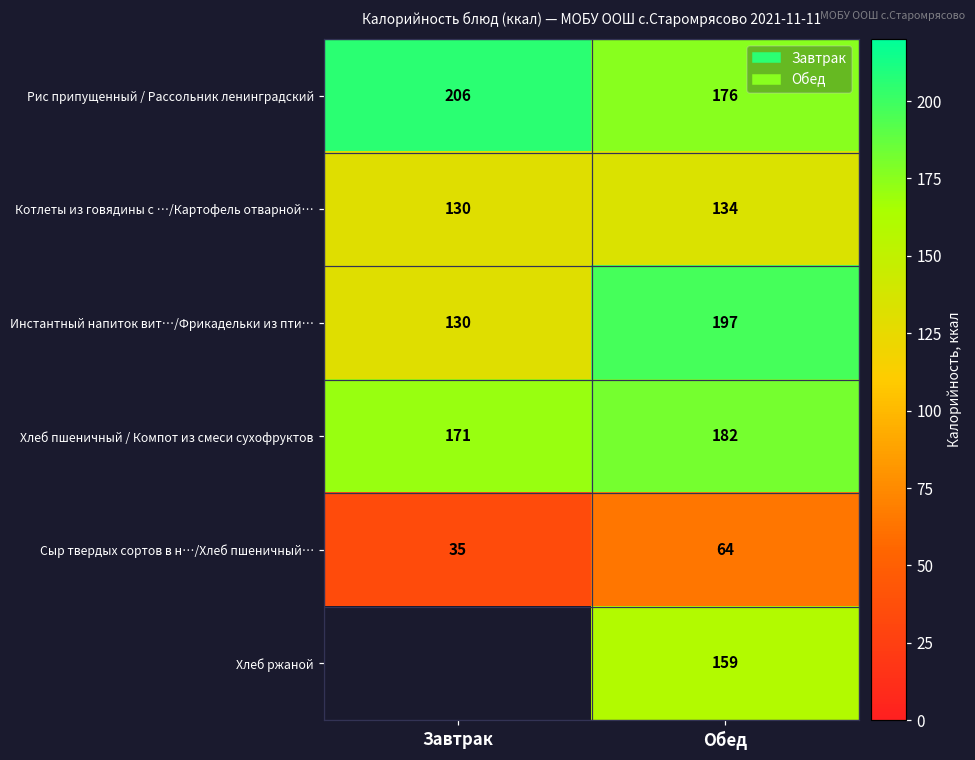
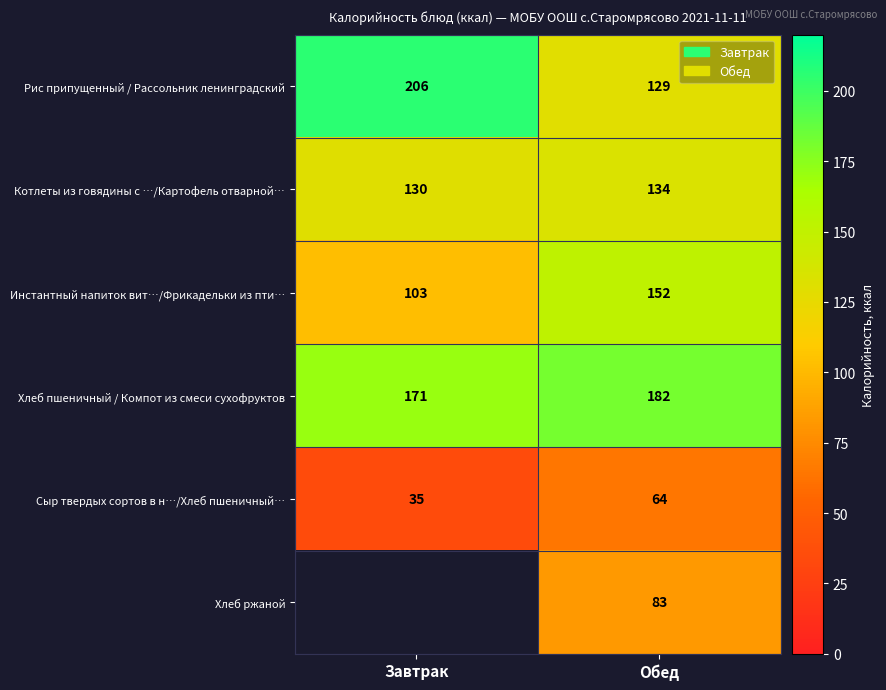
Рис припущенный / Рассольник ленинградский, Обед: 176 -> 129
Инстантный напиток вит…/Фрикадельки из пти…, Завтрак: 130 -> 103
Инстантный напиток вит…/Фрикадельки из пти…, Обед: 197 -> 152
Хлеб ржаной, Обед: 159 -> 83
